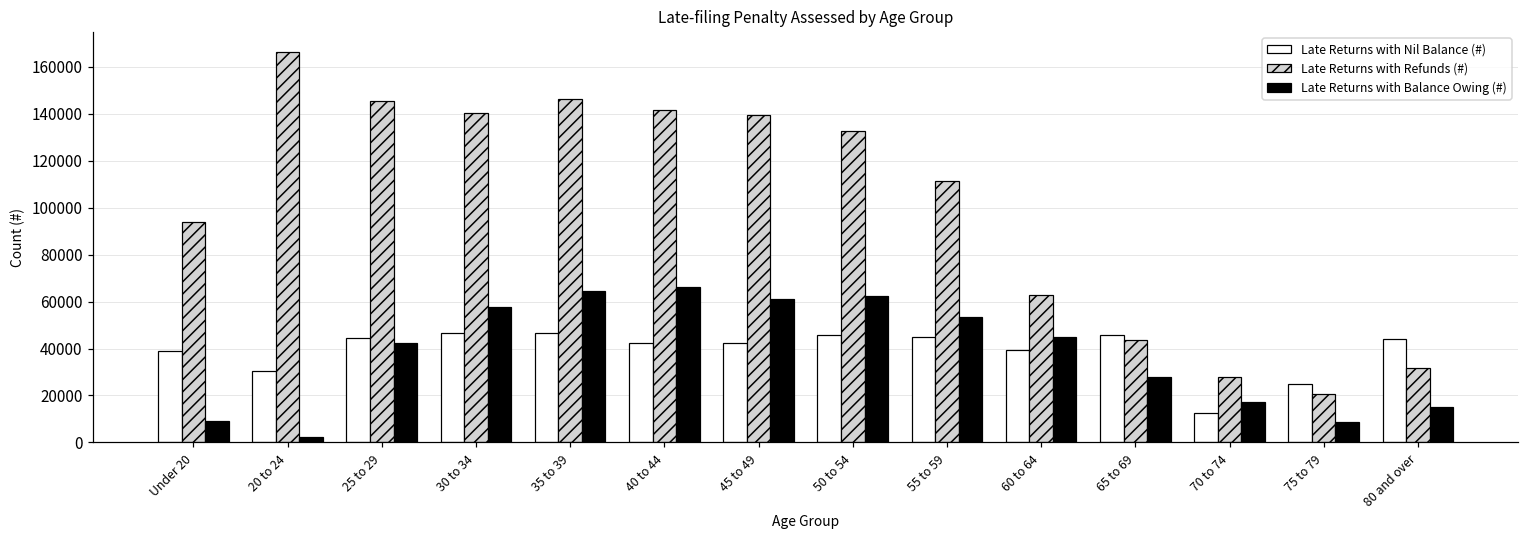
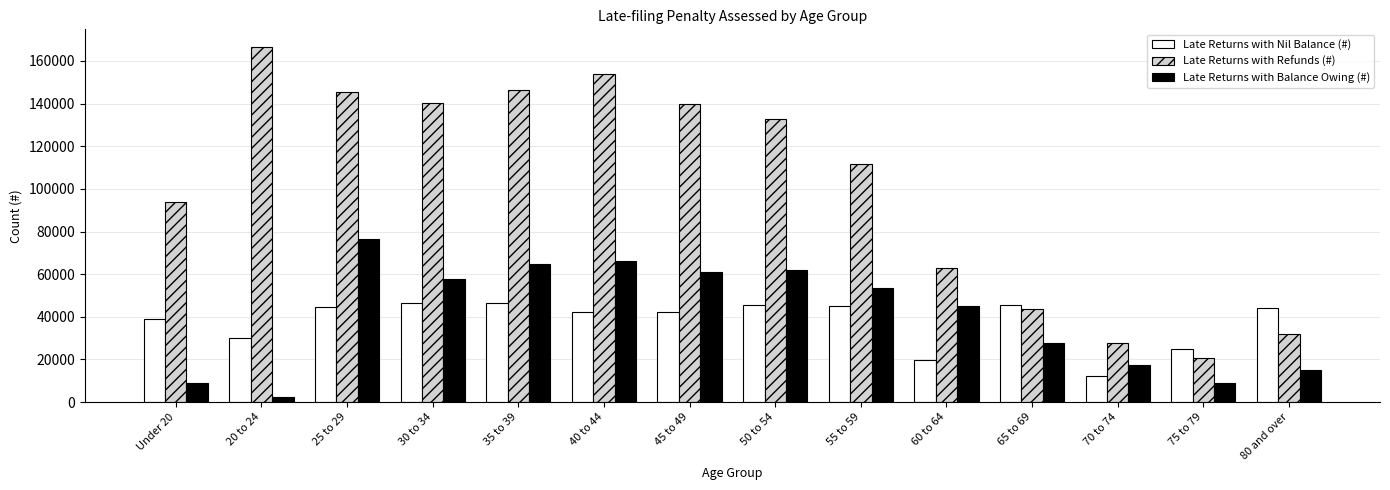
Late Returns with Balance Owing (#), 25 to 29: 42000 -> 76000
Late Returns with Refunds (#), 40 to 44: 142000 -> 154000
Late Returns with Nil Balance (#), 60 to 64: 39000 -> 20000
